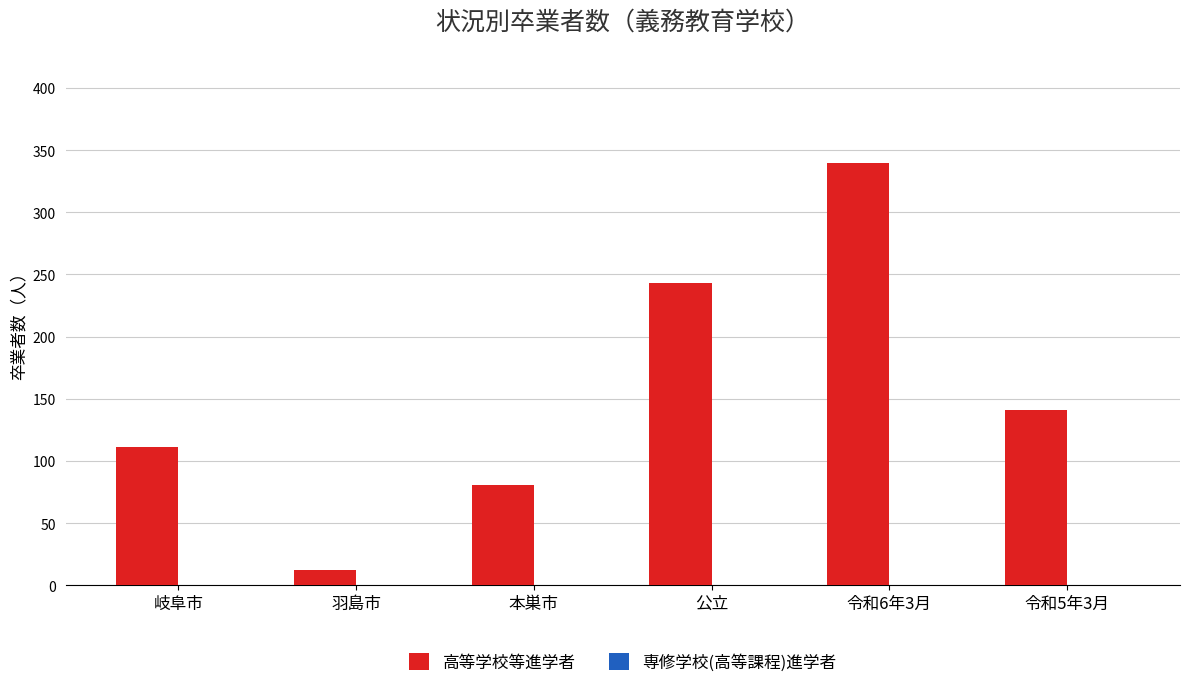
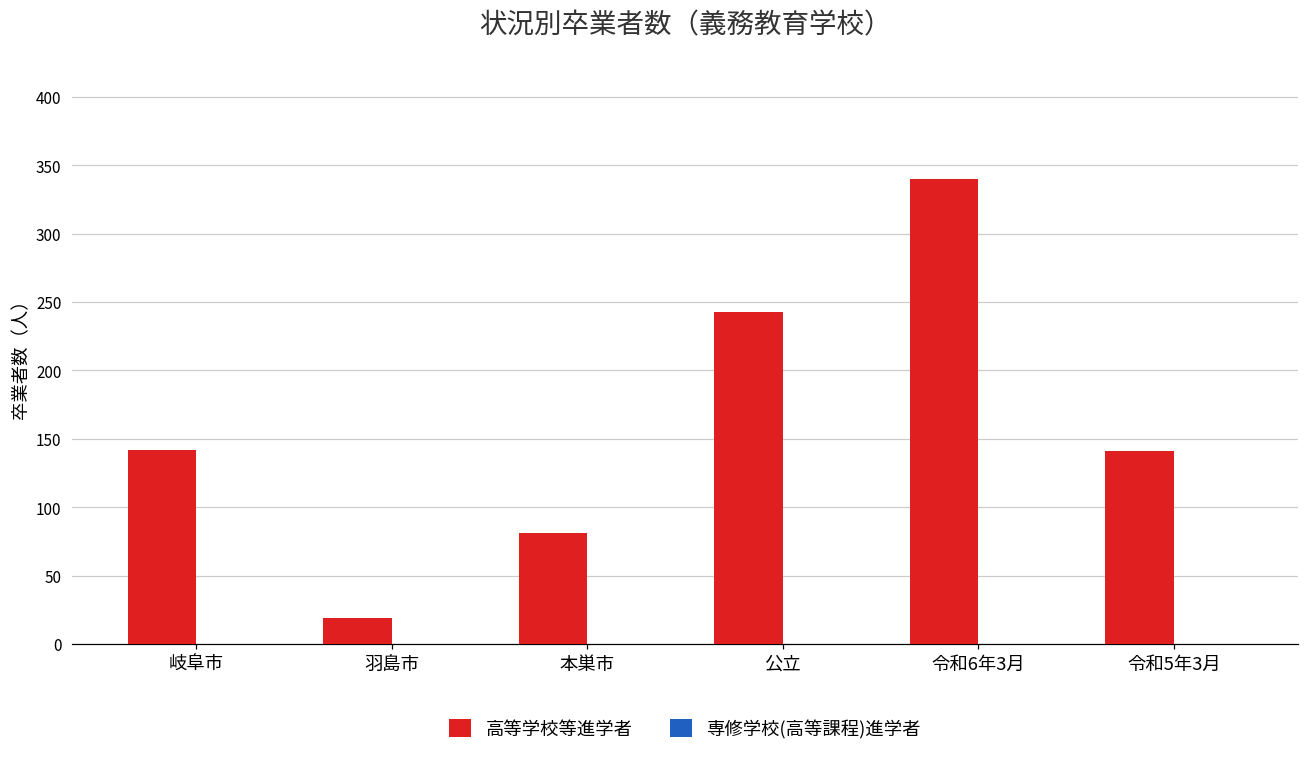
高等学校等進学者, 岐阜市: 111 -> 142
高等学校等進学者, 羽島市: 12 -> 19
